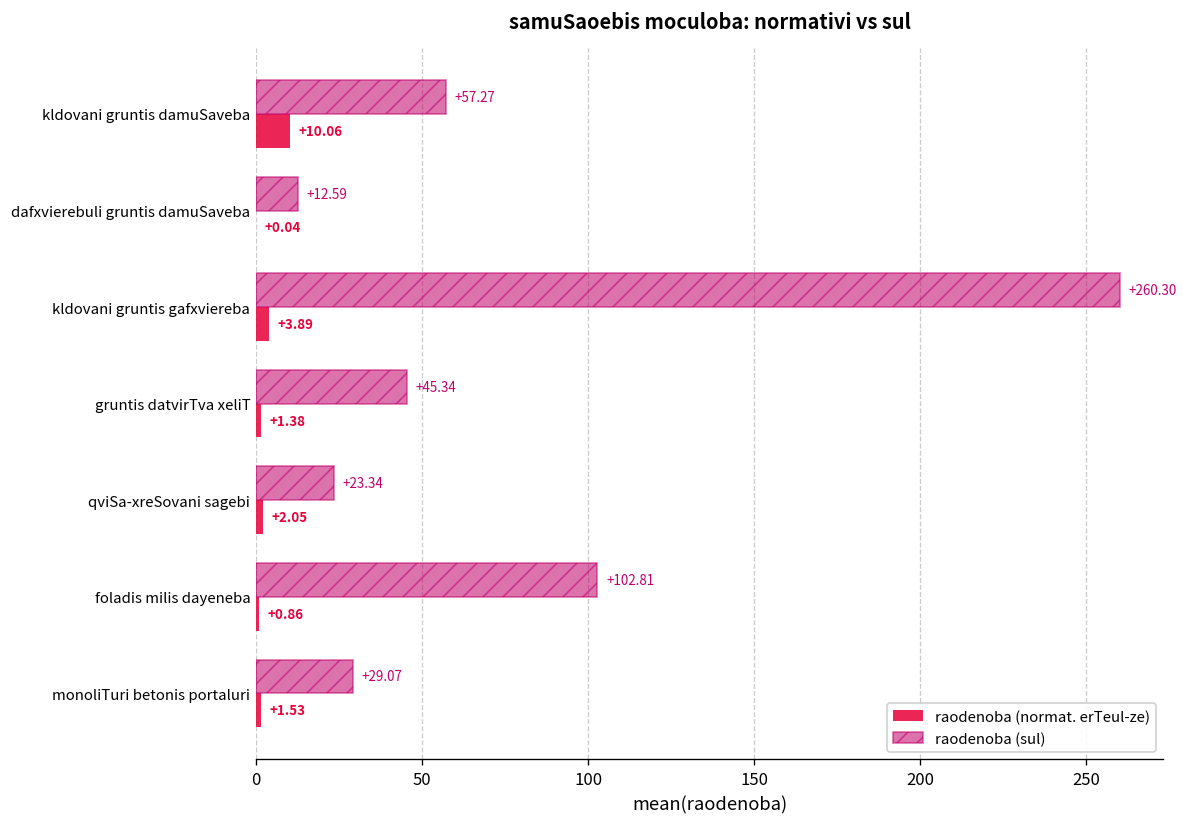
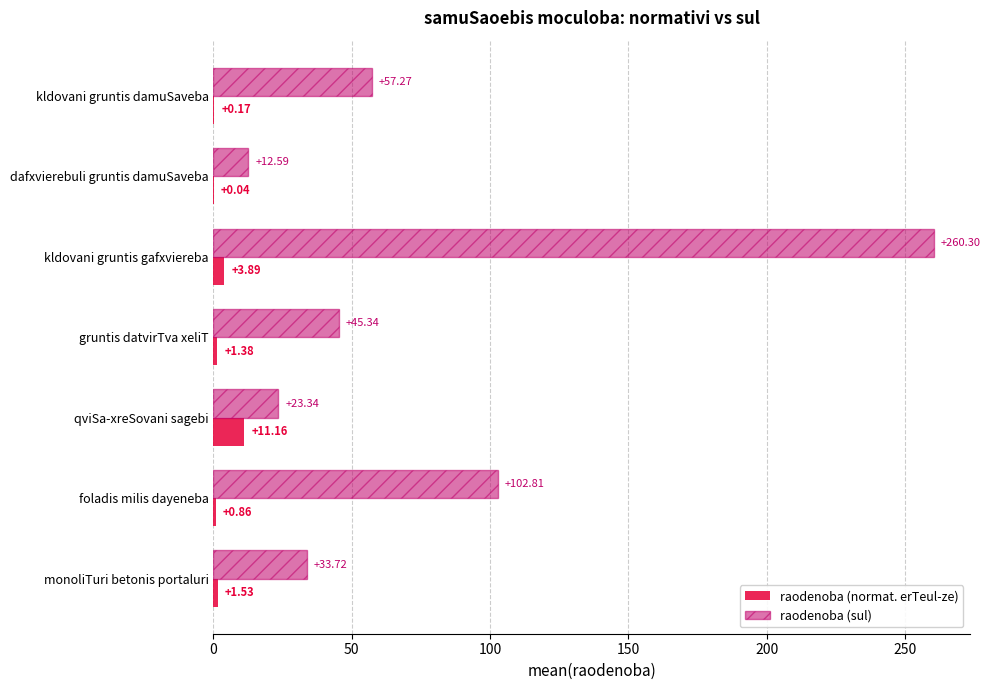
raodenoba (normat. erTeul-ze), kldovani gruntis damuSaveba: +10.06 -> +0.17
raodenoba (normat. erTeul-ze), qviSa-xreSovani sagebi: +2.05 -> +11.16
raodenoba (sul), monoliTuri betonis portaluri: +29.07 -> +33.72
